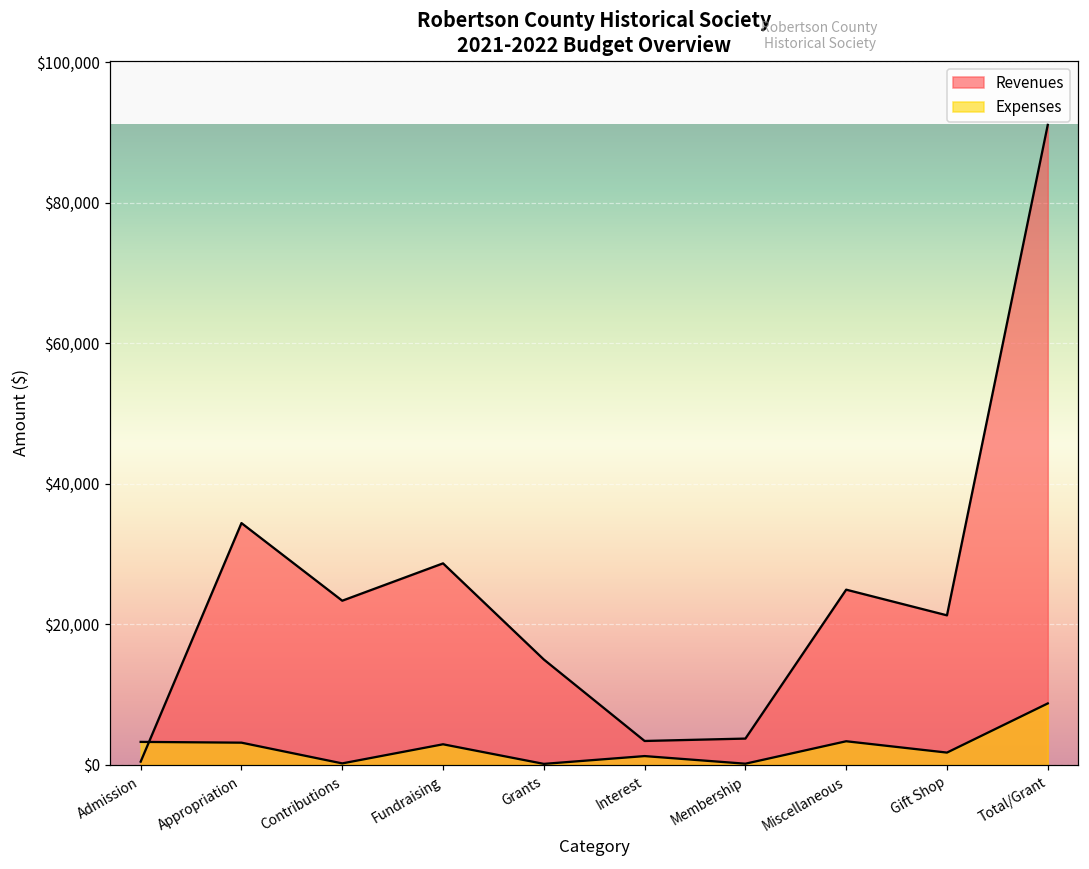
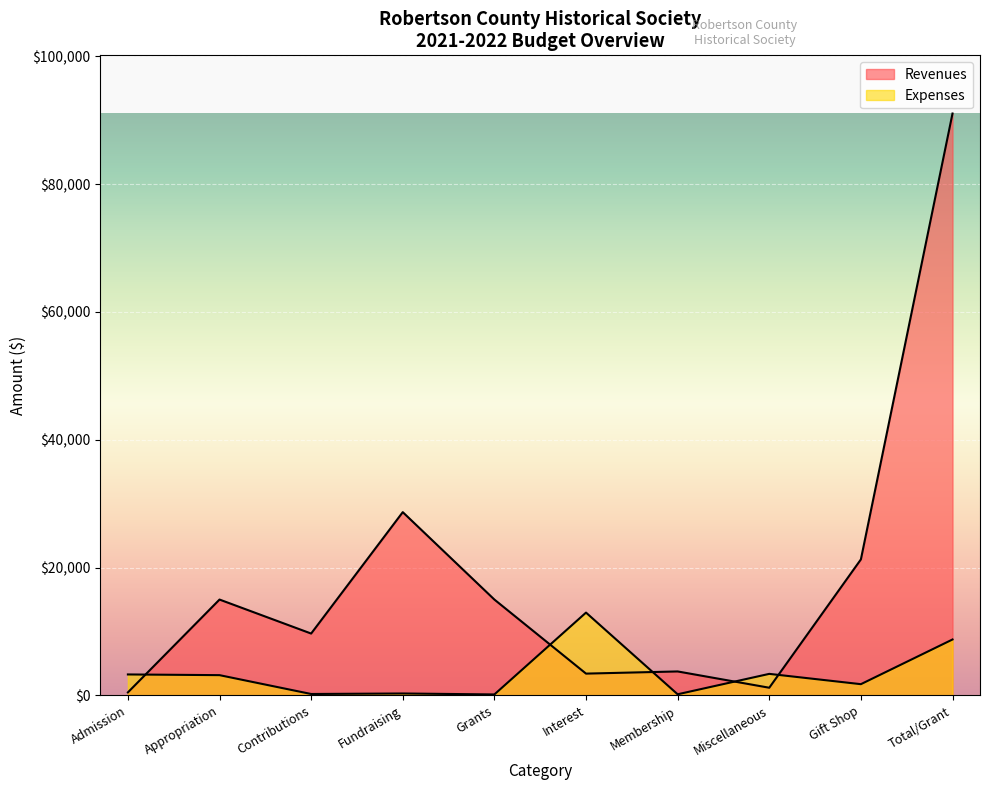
Revenues, Appropriation: $34,000 -> $15,000
Revenues, Contributions: $23,000 -> $10,000
Expenses, Fundraising: $3,000 -> $0
Expenses, Interest: $1,000 -> $13,000
Revenues, Miscellaneous: $25,000 -> $1,000
